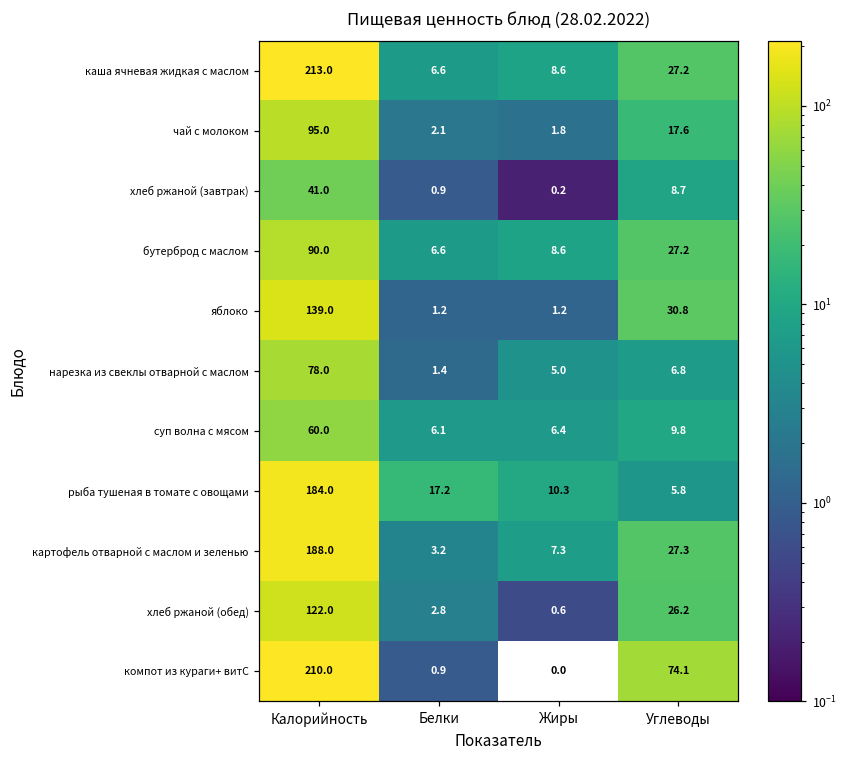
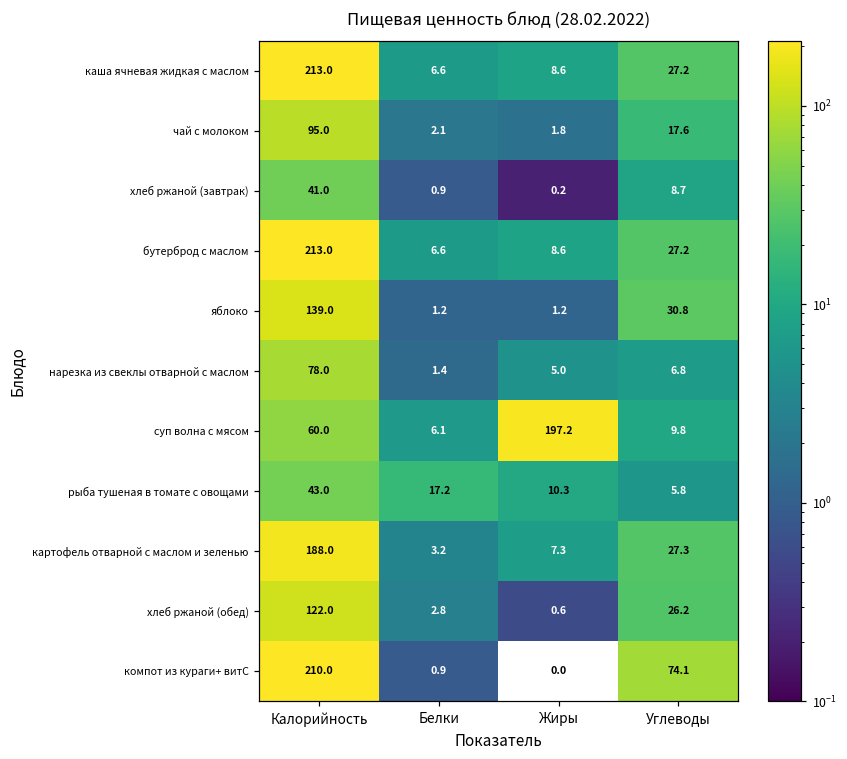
бутерброд с маслом, Калорийность: 90.0 -> 213.0
суп волна с мясом, Жиры: 6.4 -> 197.2
рыба тушеная в томате с овощами, Калорийность: 184.0 -> 43.0
